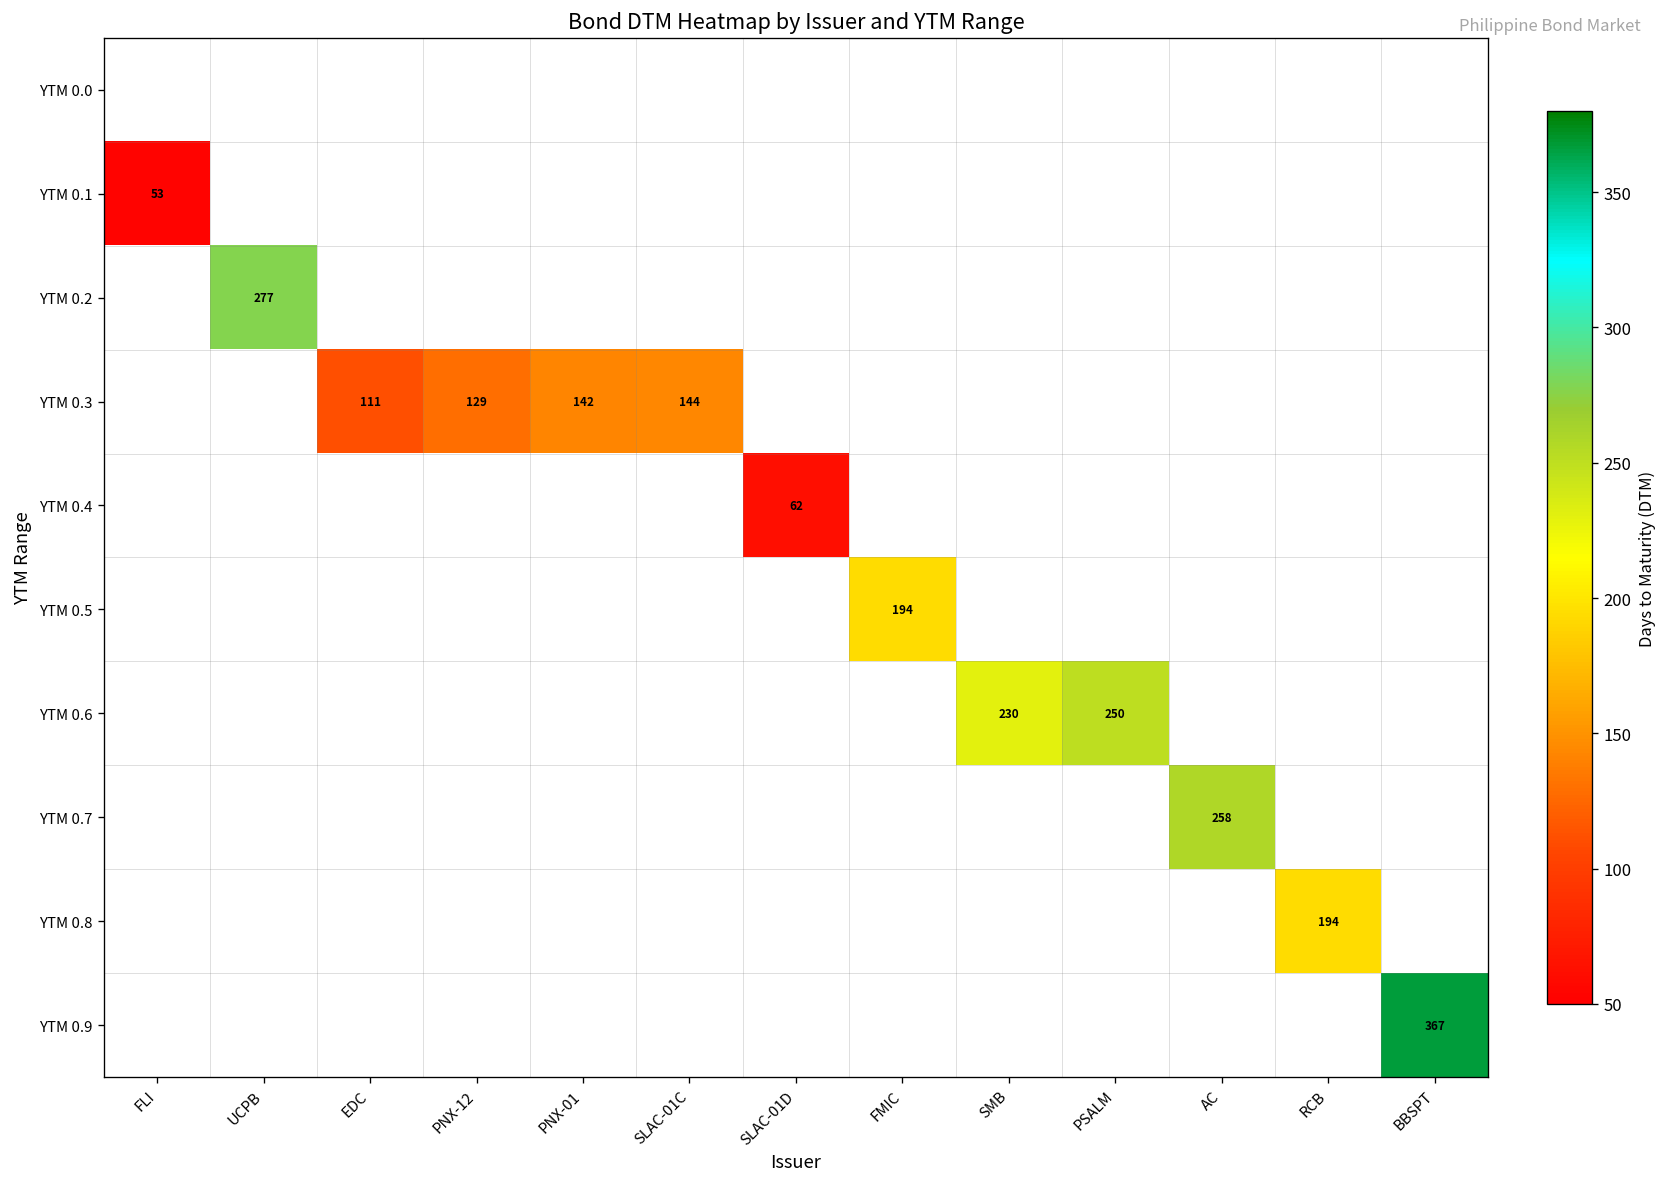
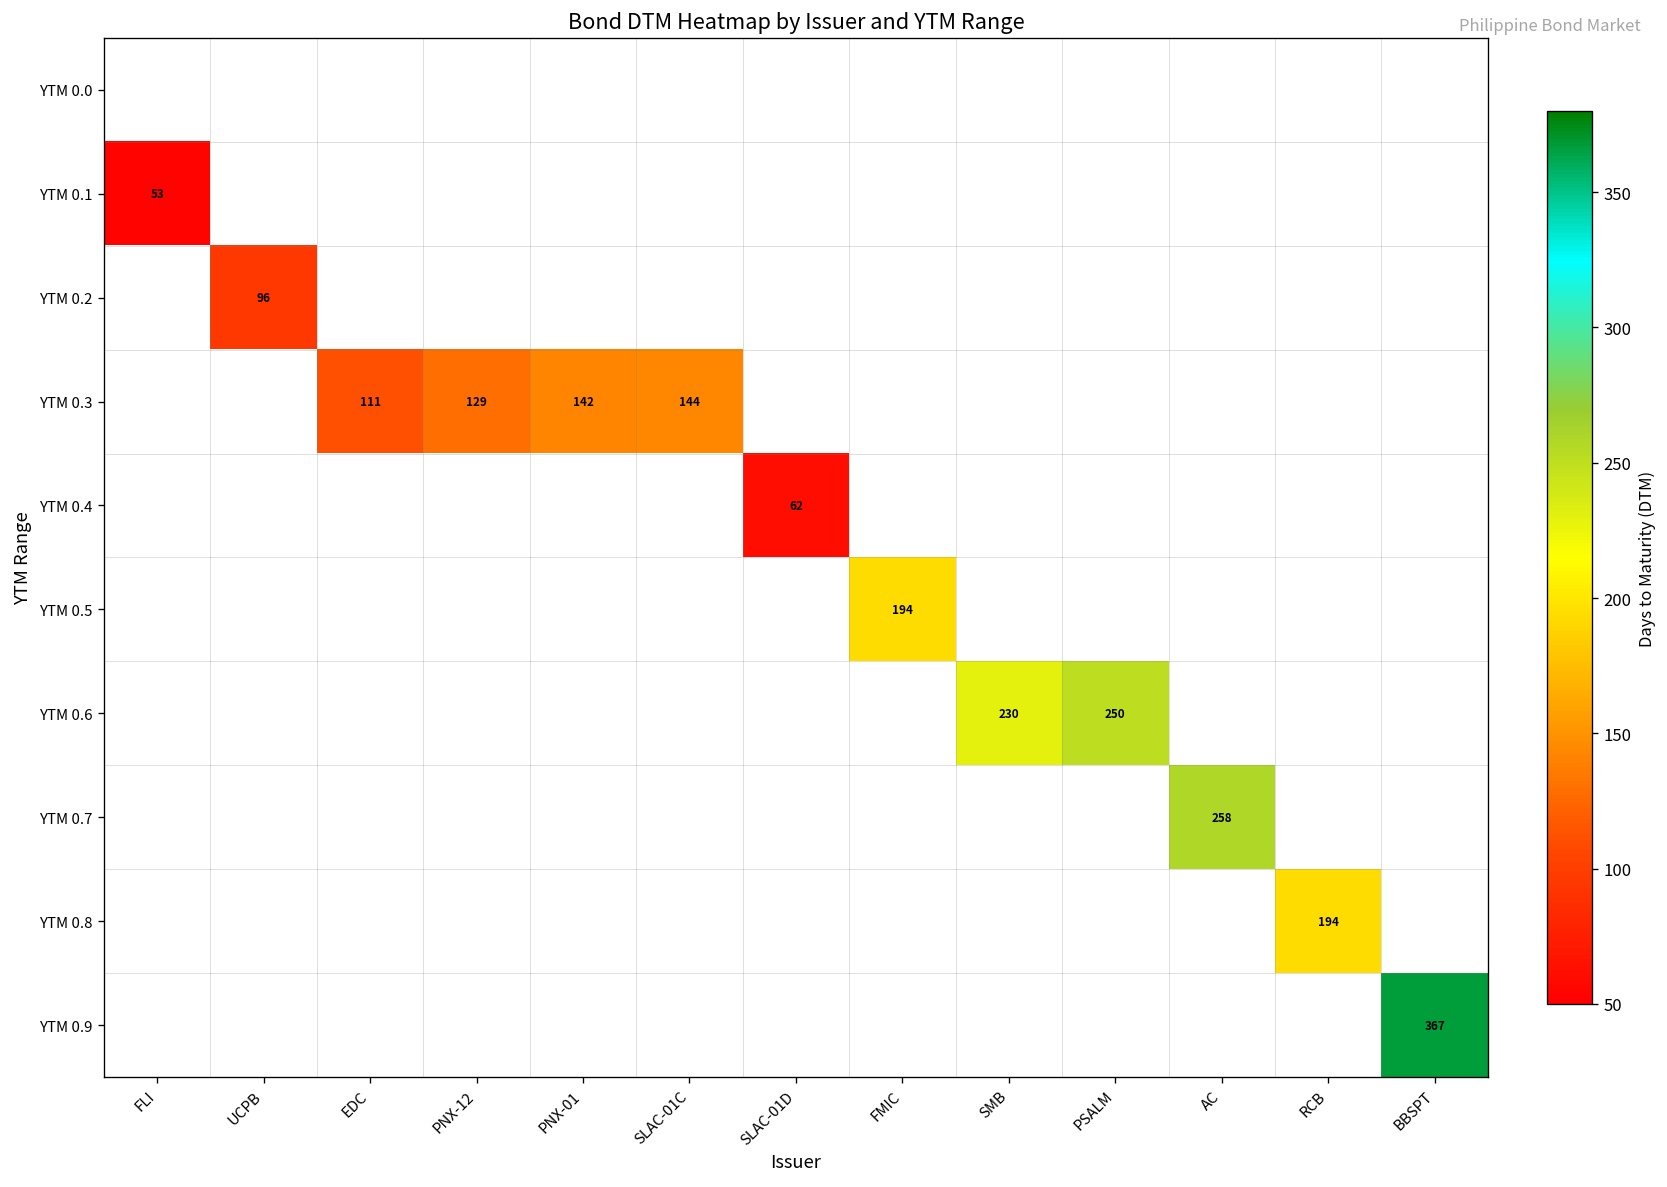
YTM 0.2, UCPB: 277 -> 96
